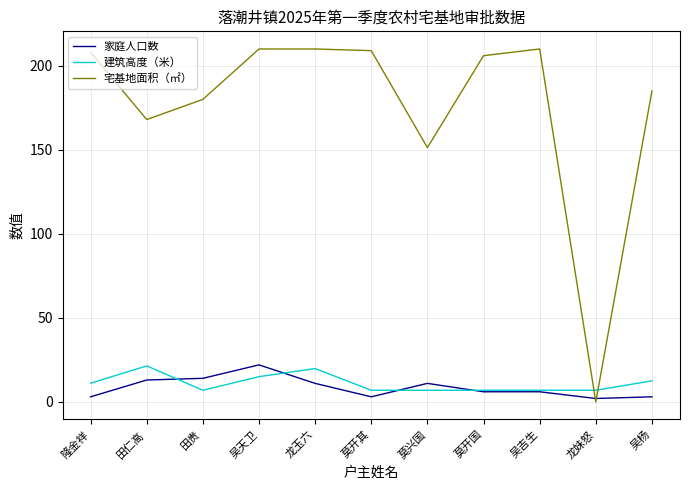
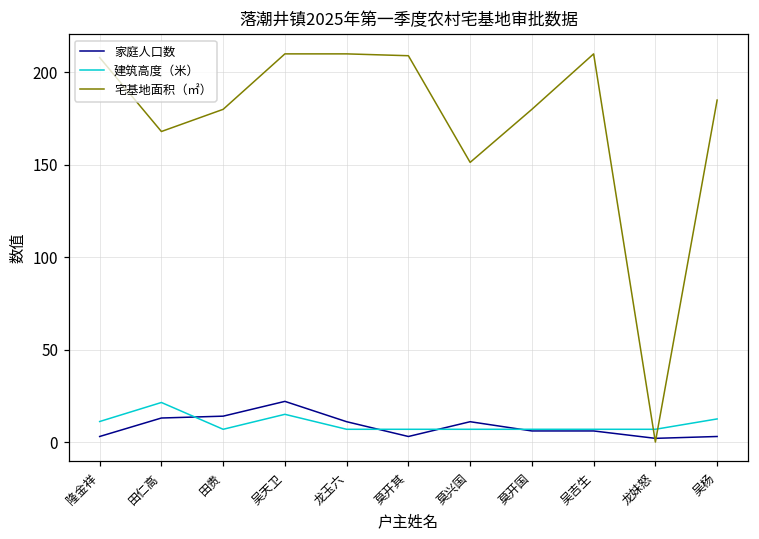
建筑高度（米）, 龙玉六: 20 -> 7
宅基地面积（㎡）, 莫开国: 206 -> 180
